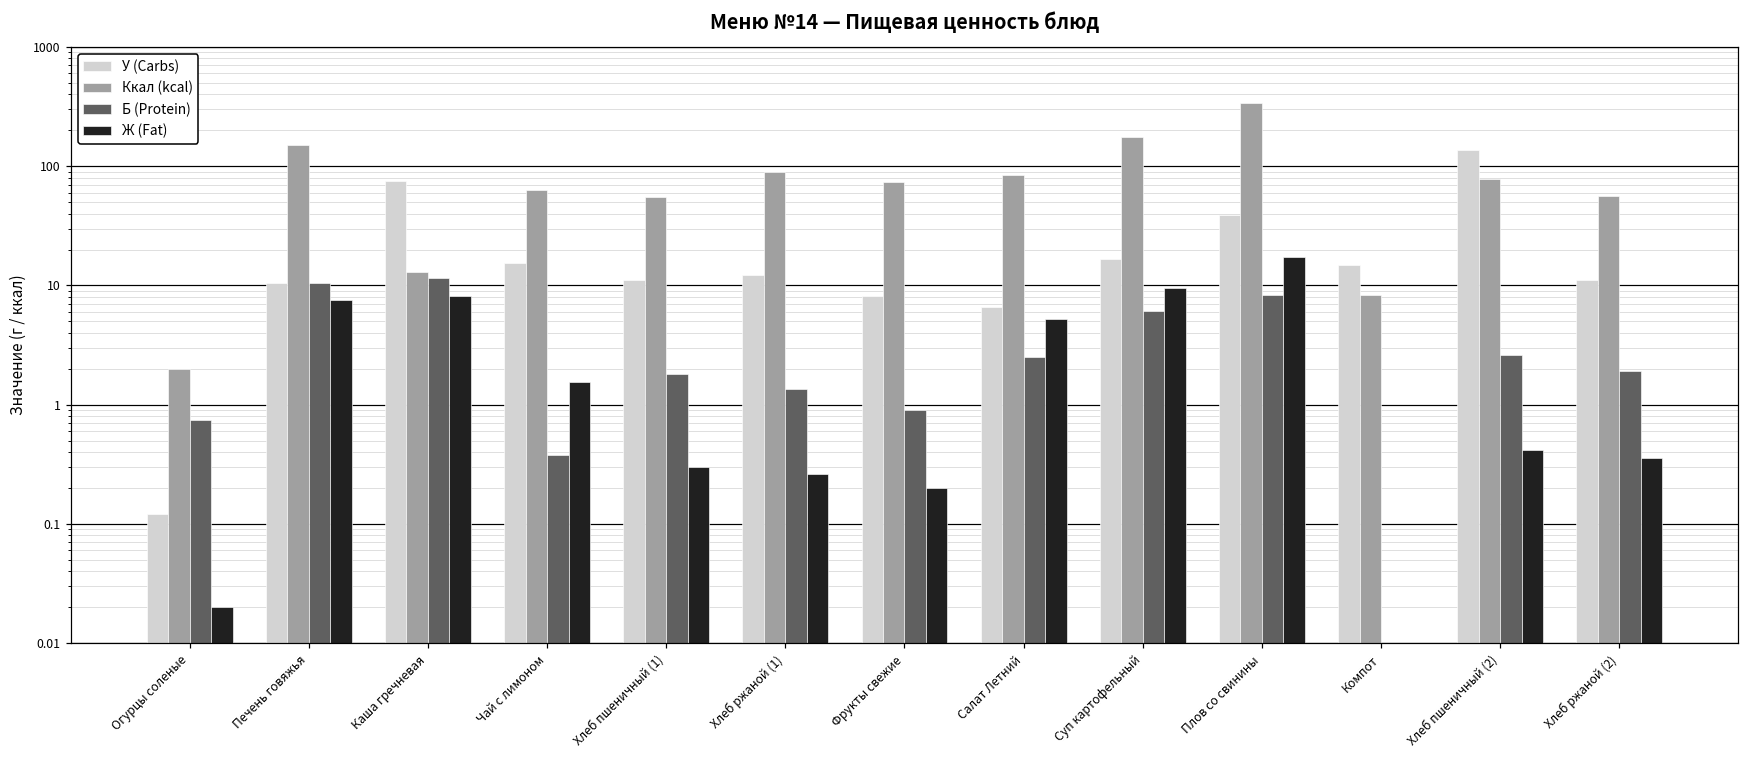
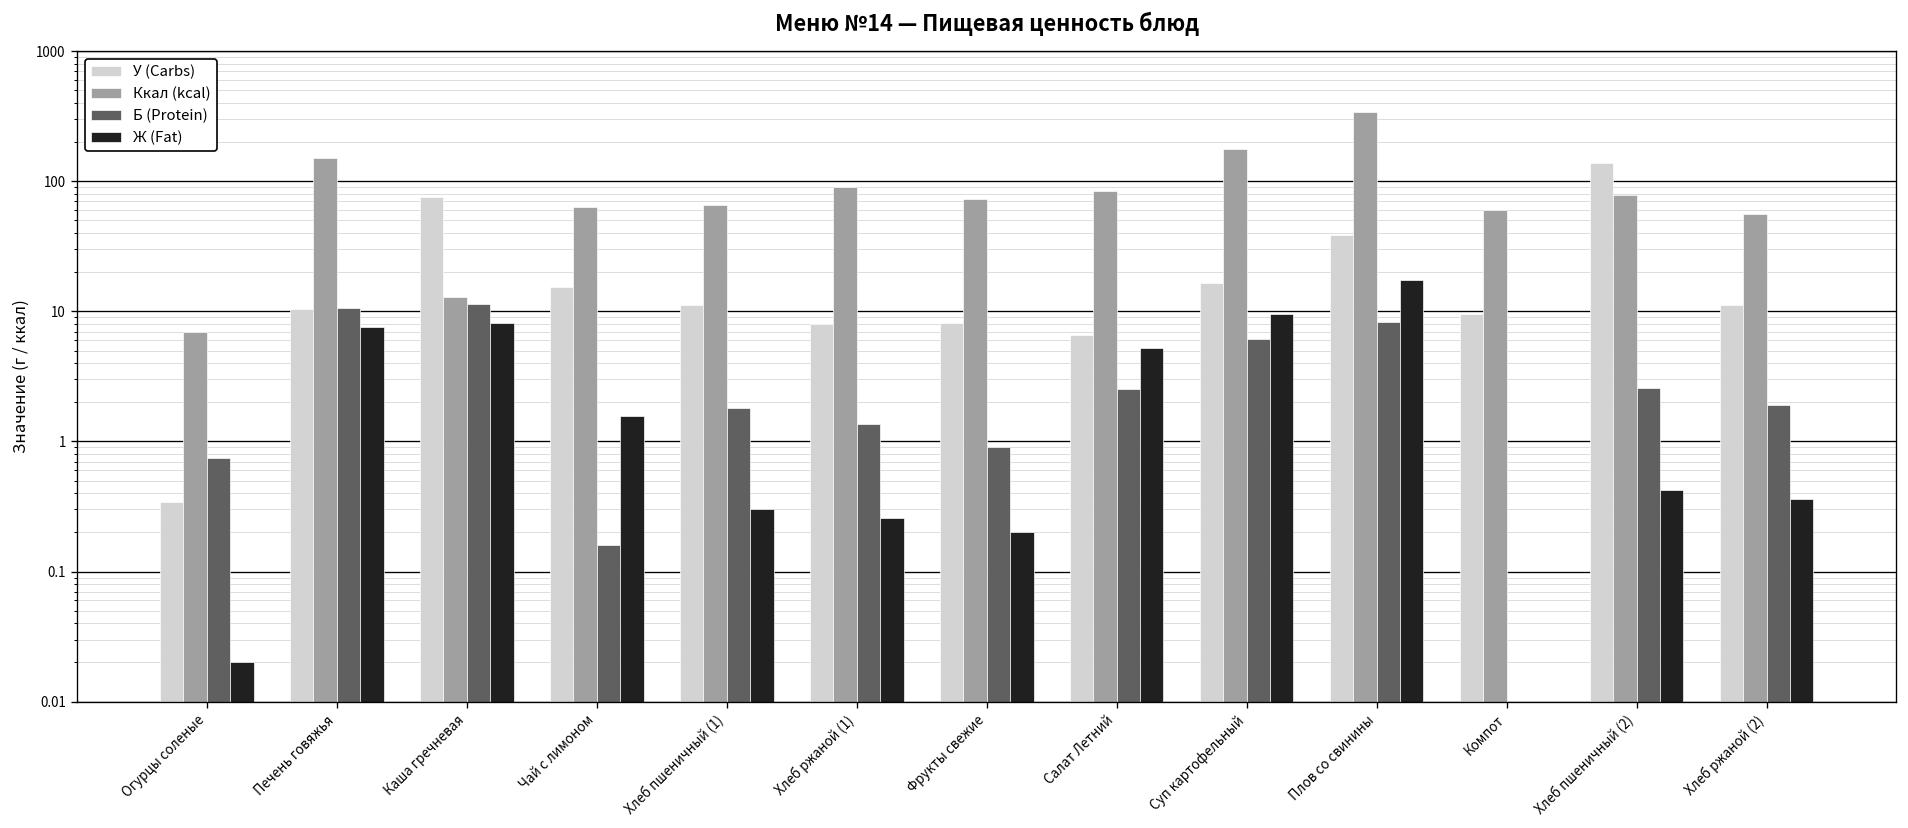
У (Carbs), Огурцы соленые: 0.12 -> 0.34
Ккал (kcal), Огурцы соленые: 2 -> 7
Б (Protein), Чай с лимоном: 0.38 -> 0.16
Ккал (kcal), Хлеб пшеничный (1): 50 -> 70
У (Carbs), Хлеб ржаной (1): 12 -> 8
У (Carbs), Компот: 15 -> 10
Ккал (kcal), Компот: 8 -> 60
